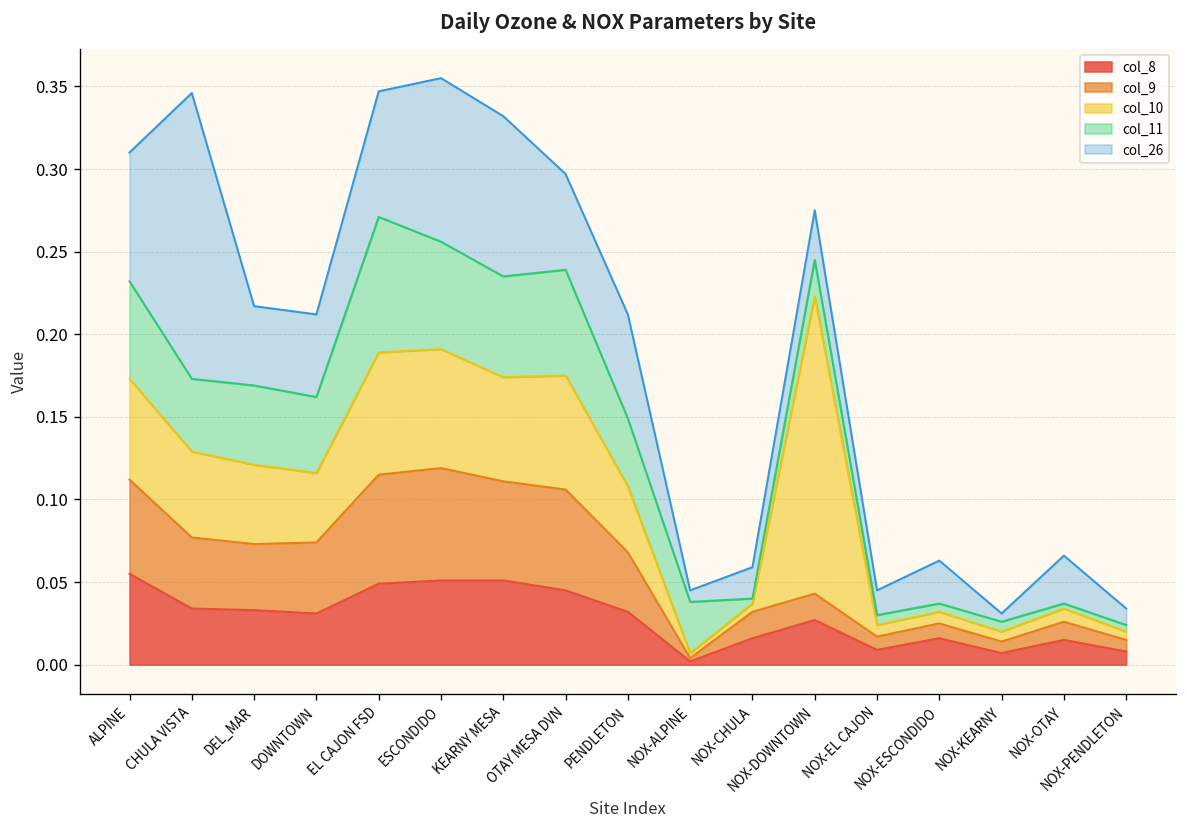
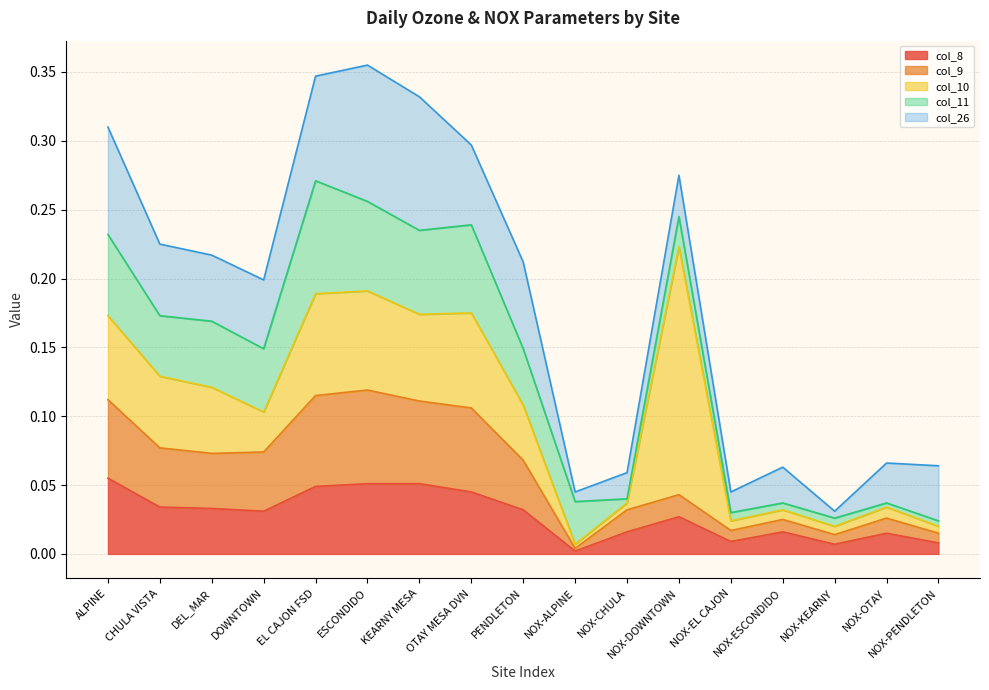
col_26, CHULA VISTA: 0.173 -> 0.052
col_10, DOWNTOWN: 0.042 -> 0.029
col_26, NOX-PENDLETON: 0.01 -> 0.04
